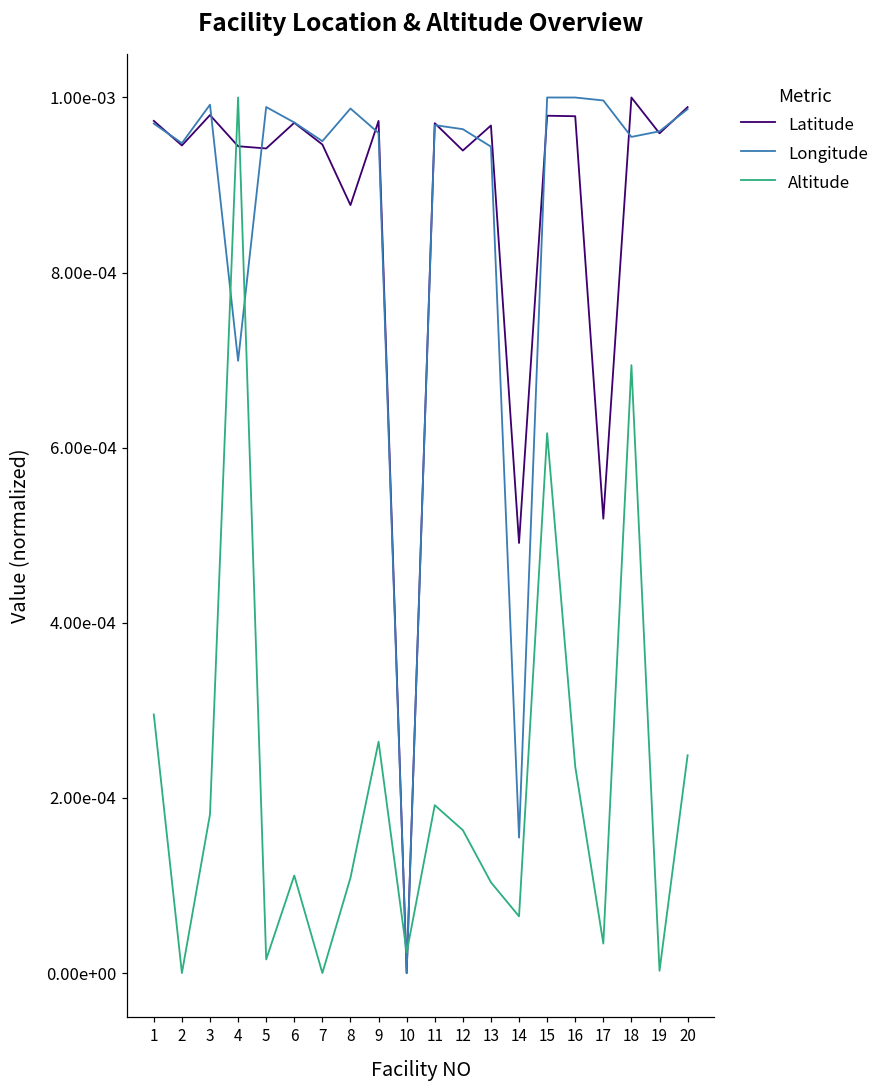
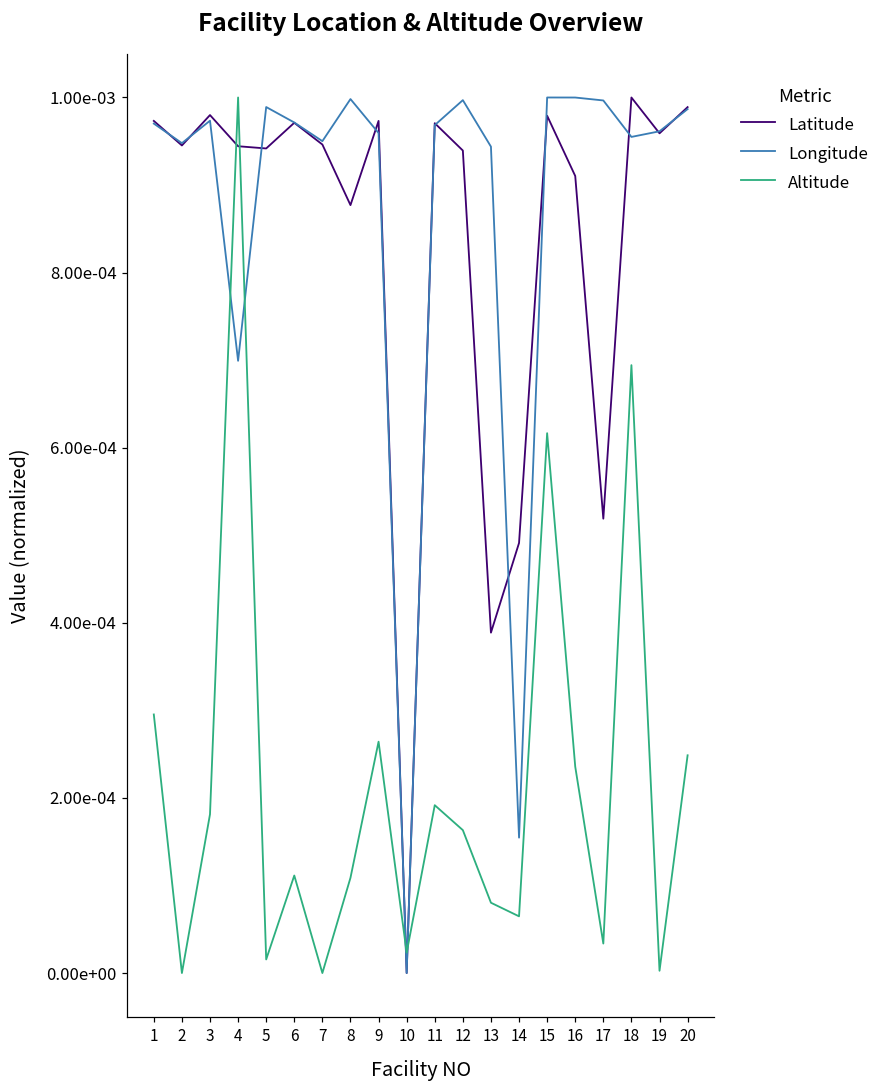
Longitude, 3: 0.00099 -> 0.00097
Longitude, 8: 0.00099 -> 0.00100
Longitude, 12: 0.00096 -> 0.00100
Latitude, 13: 0.00097 -> 0.00039
Altitude, 13: 0.00010 -> 0.00008
Latitude, 16: 0.00098 -> 0.00091
